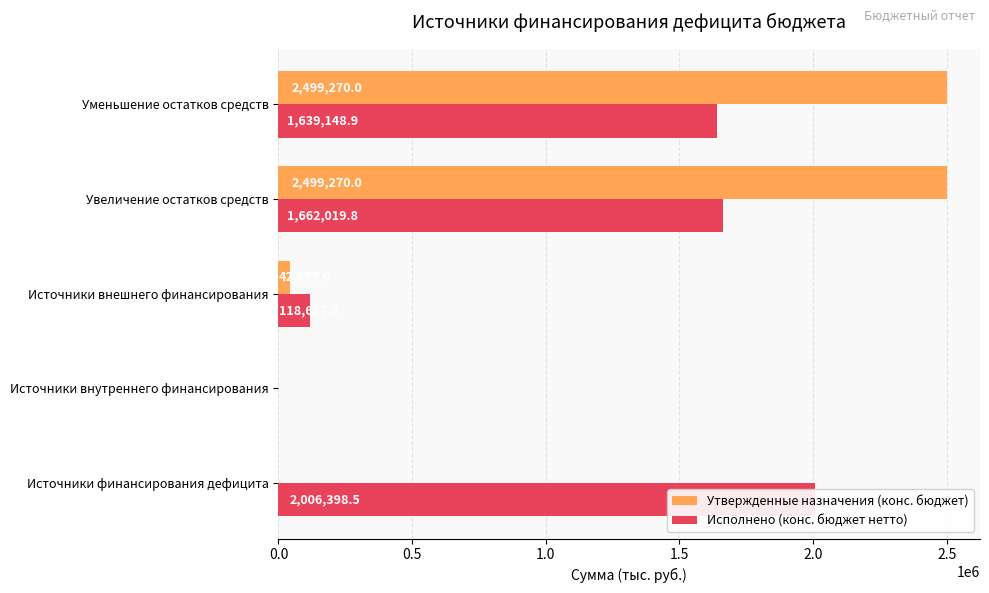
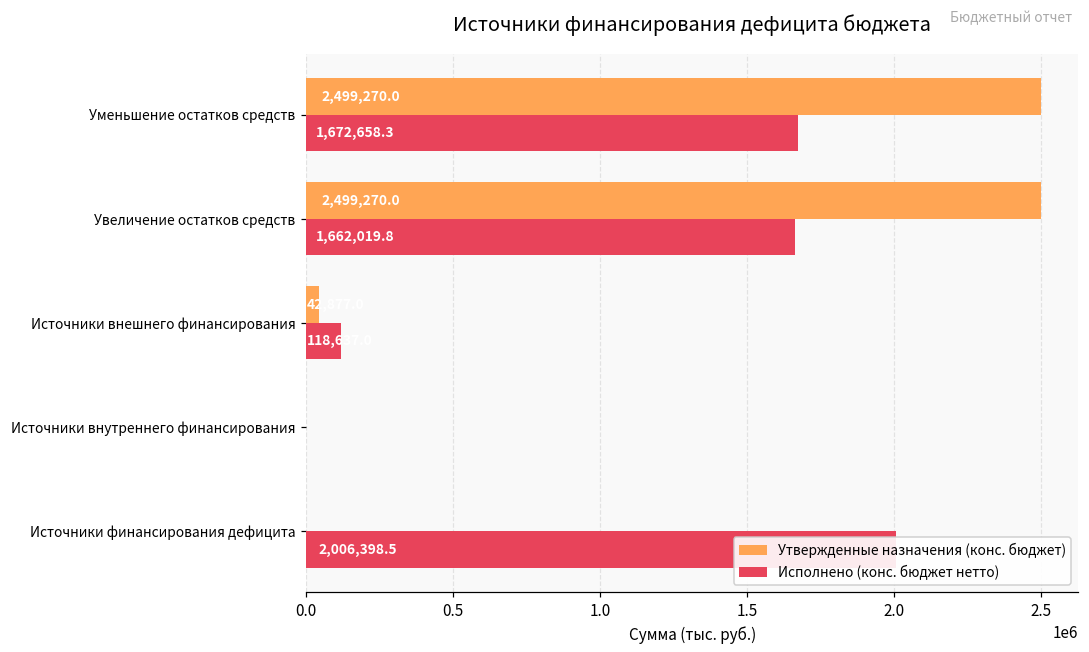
Исполнено (конс. бюджет нетто), Уменьшение остатков средств: 1,639,148.9 -> 1,672,658.3
